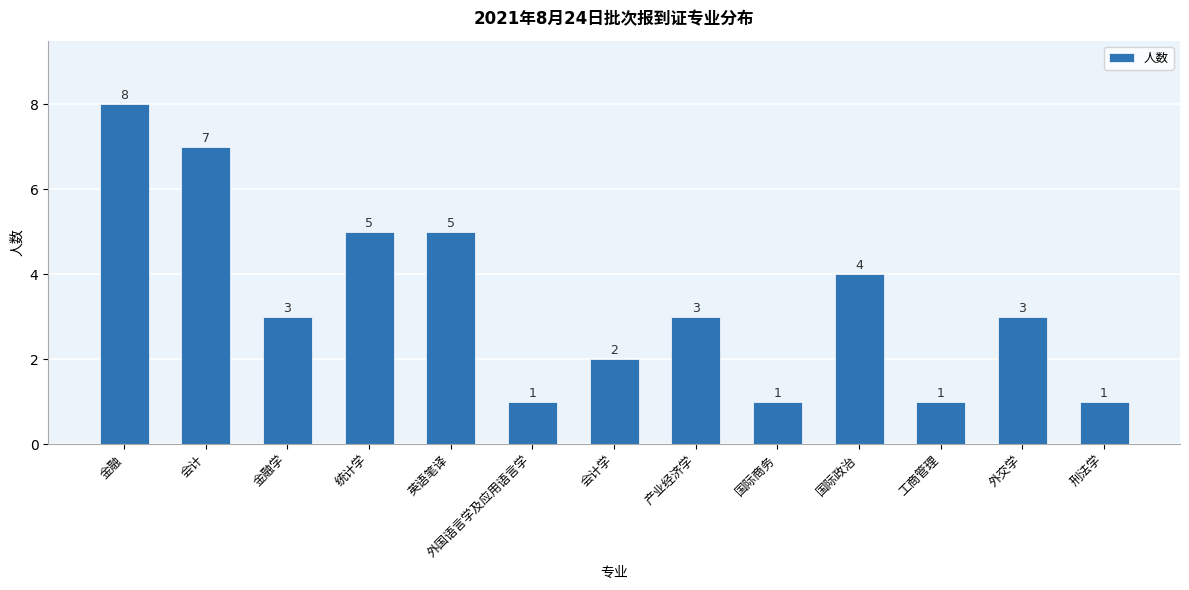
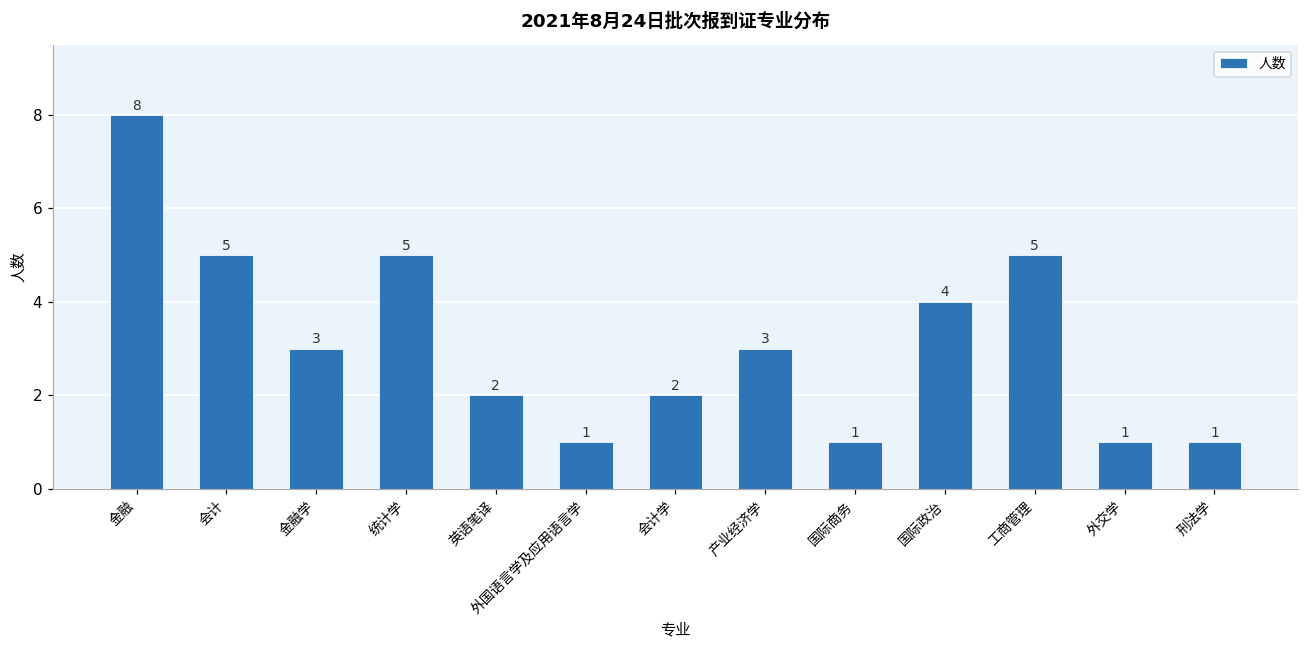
会计: 7 -> 5
英语笔译: 5 -> 2
工商管理: 1 -> 5
外交学: 3 -> 1
